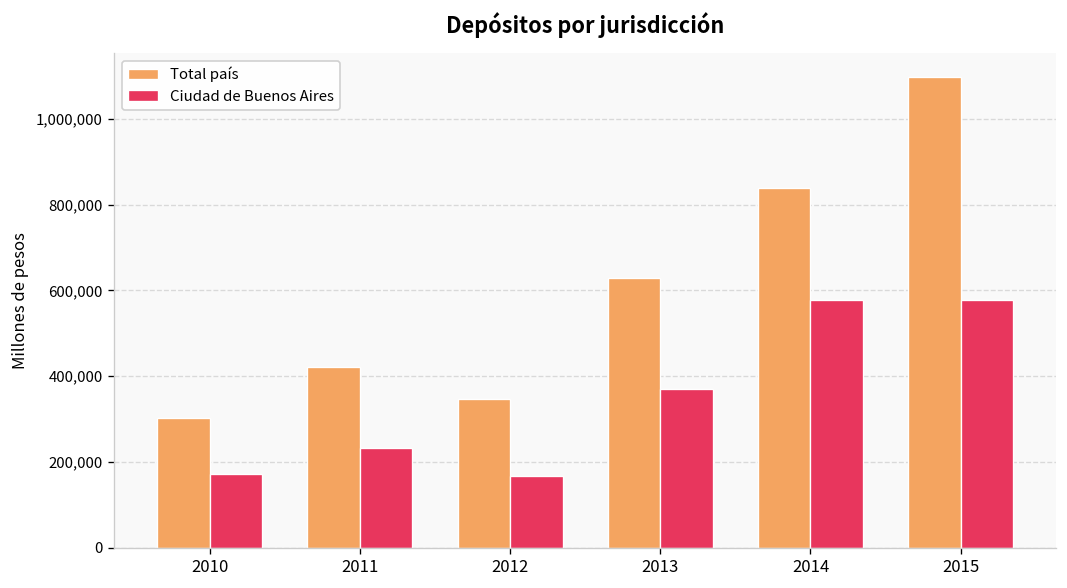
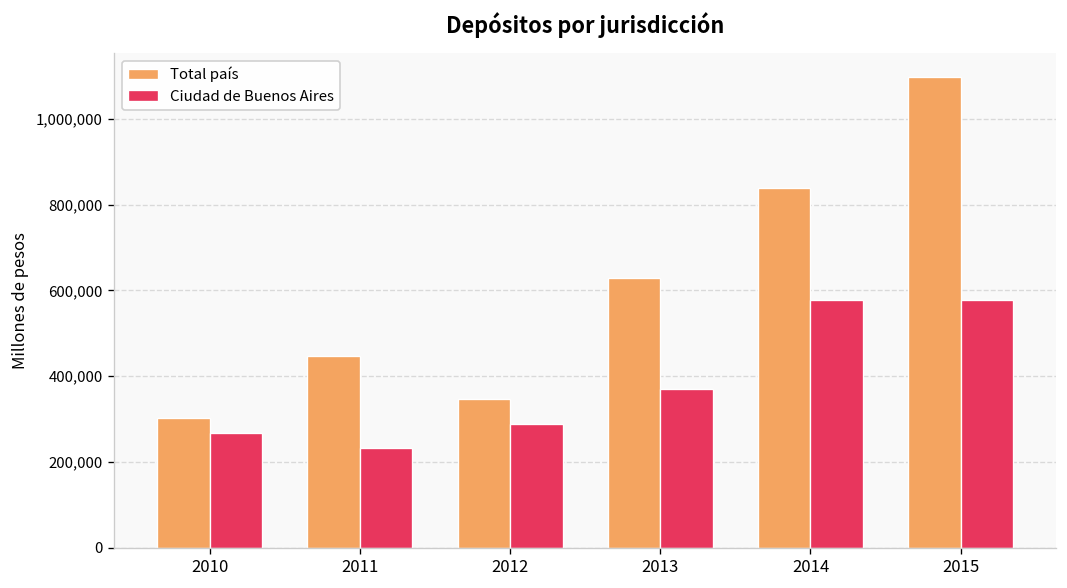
Ciudad de Buenos Aires, 2010: 170,000 -> 270,000
Total país, 2011: 420,000 -> 450,000
Ciudad de Buenos Aires, 2012: 170,000 -> 290,000
